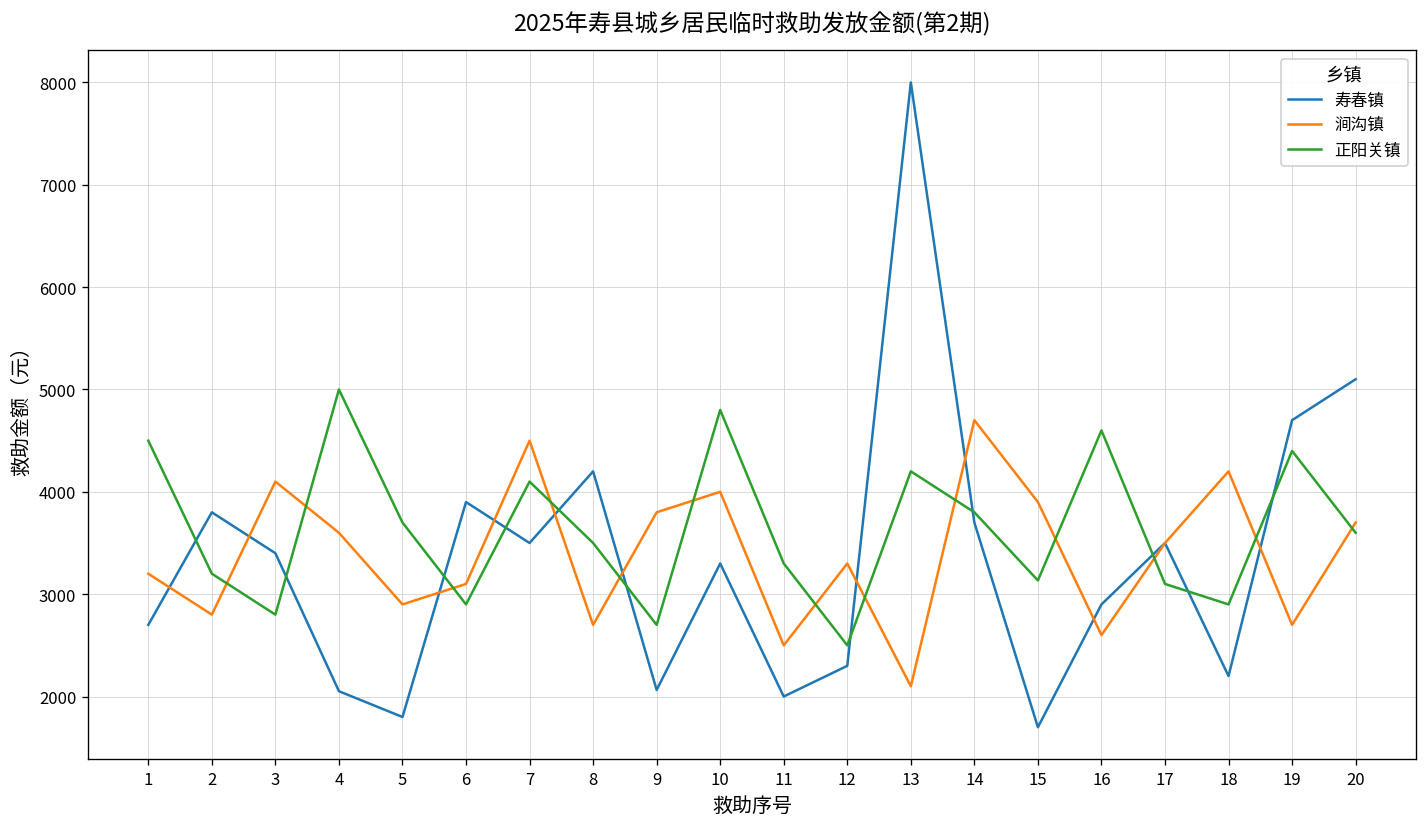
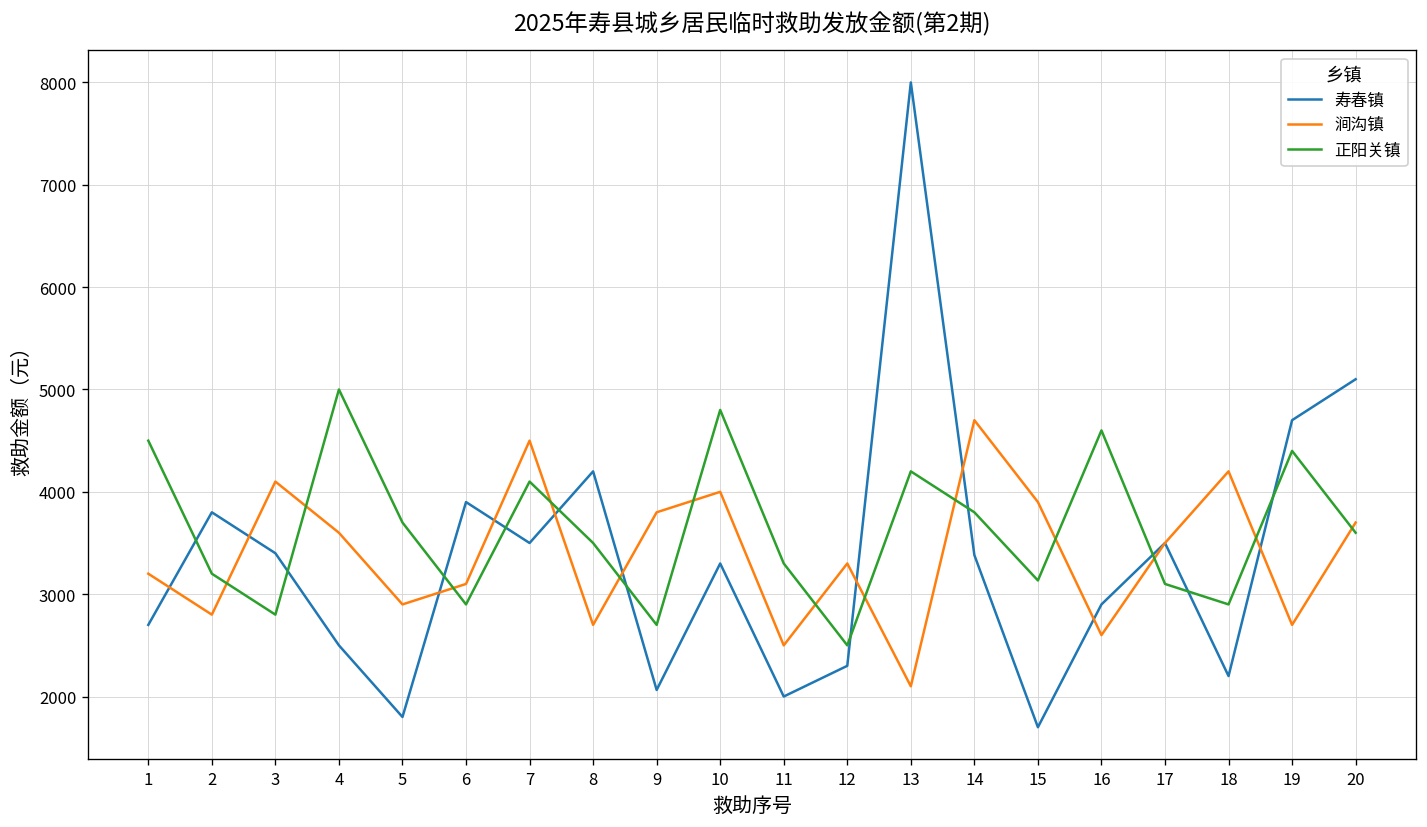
寿春镇, 4: 2100 -> 2500
寿春镇, 14: 3700 -> 3400
